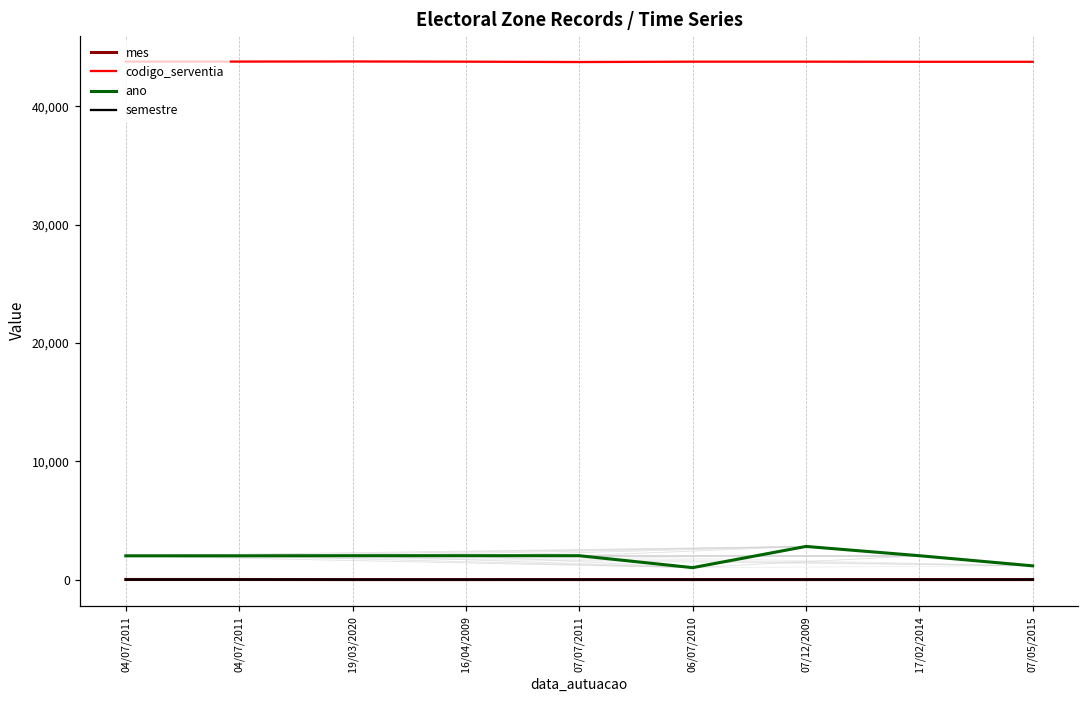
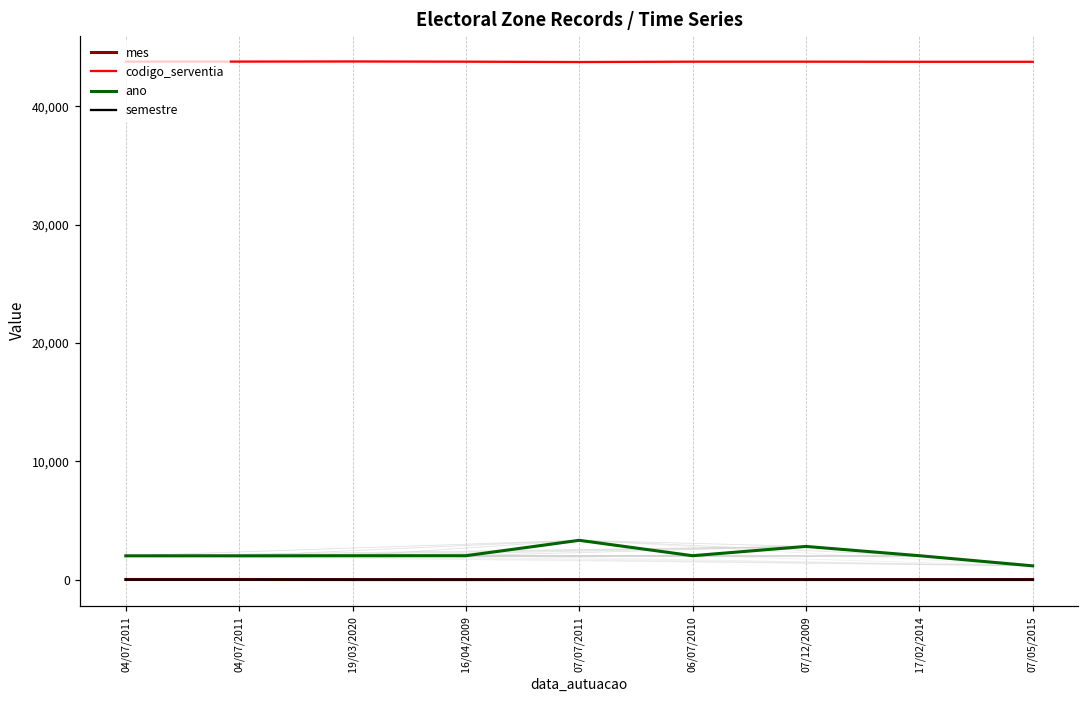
ano, 07/07/2011: 2,000 -> 3,300
ano, 06/07/2010: 1,000 -> 2,000
